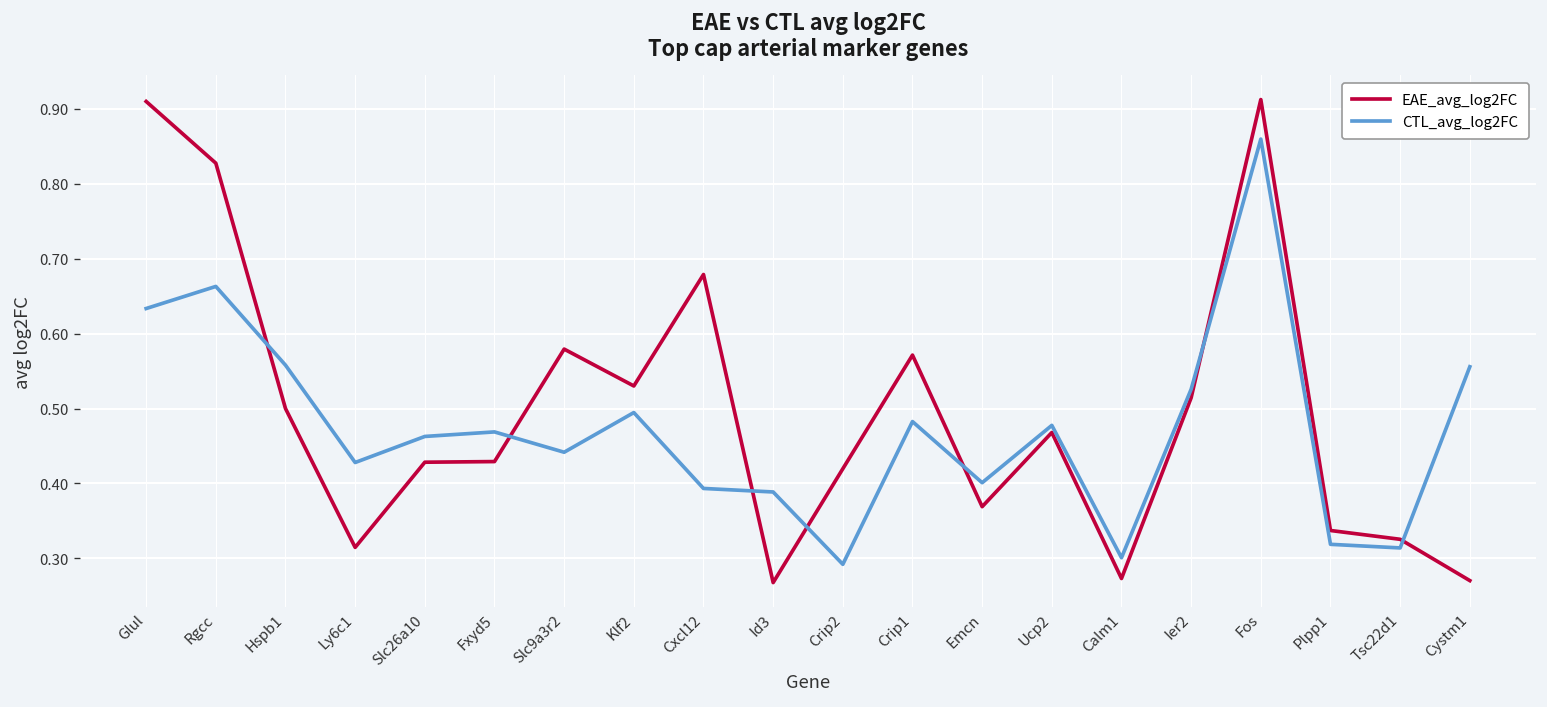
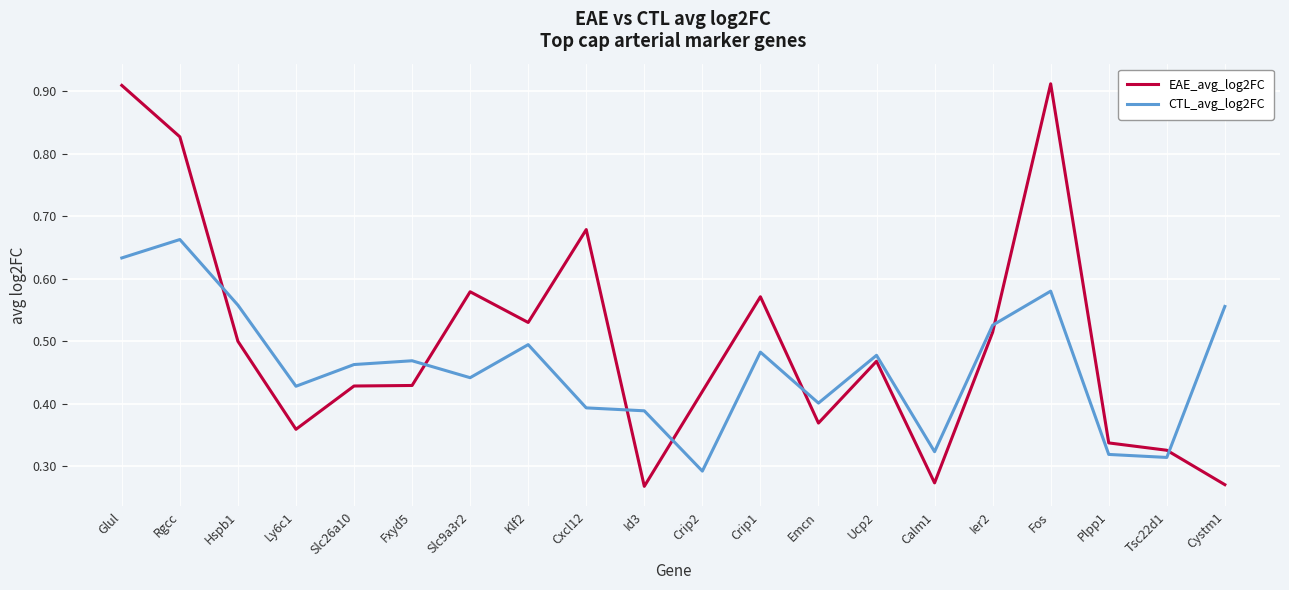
EAE_avg_log2FC, Ly6c1: 0.31 -> 0.36
CTL_avg_log2FC, Calm1: 0.30 -> 0.32
CTL_avg_log2FC, Fos: 0.86 -> 0.58
